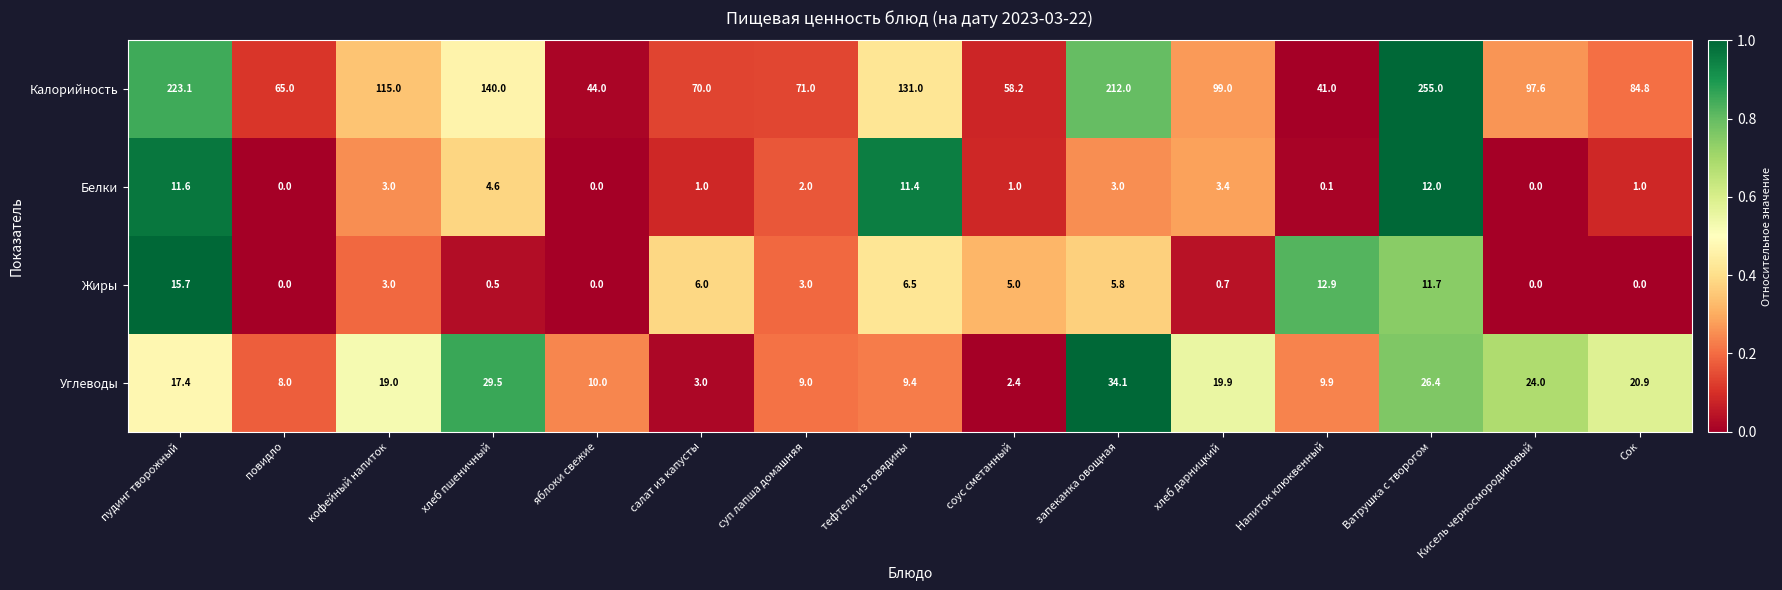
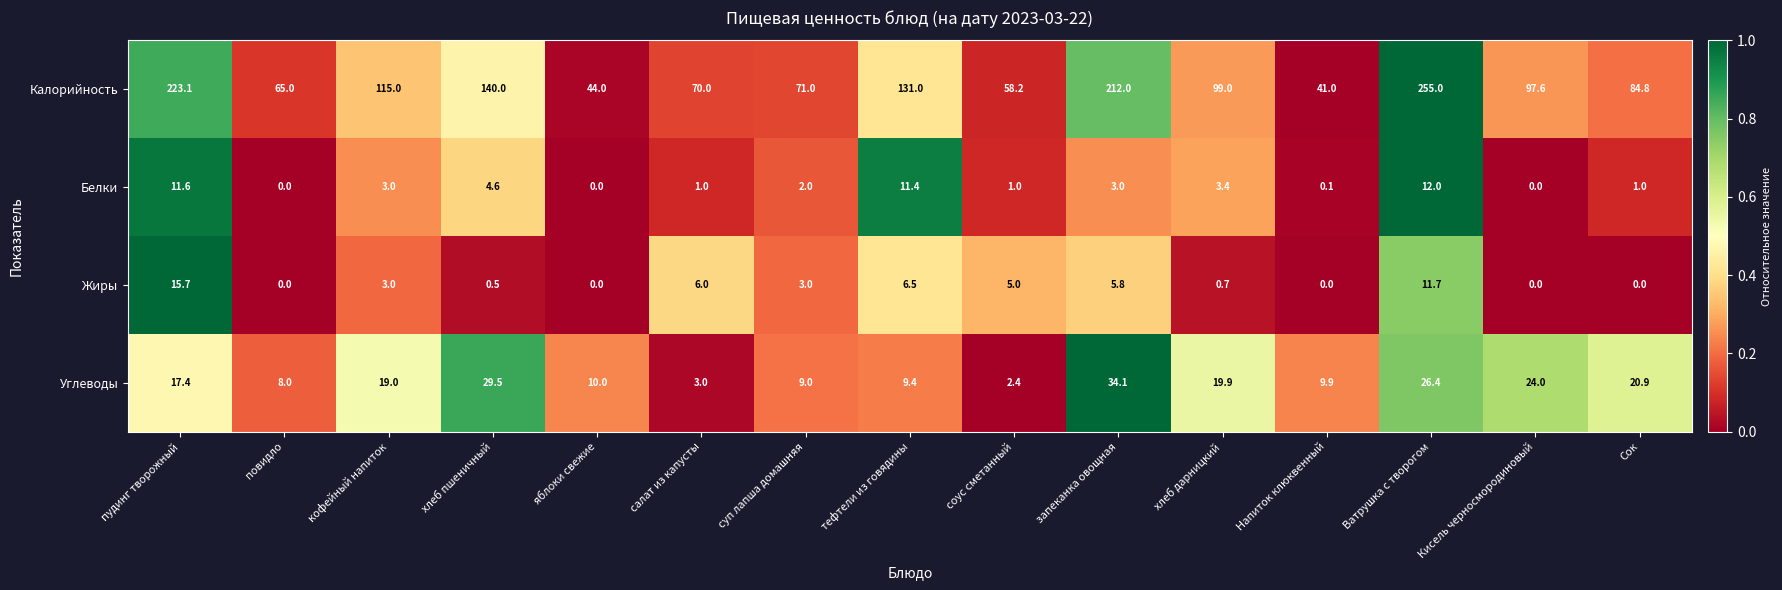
Жиры, Напиток клюквенный: 12.9 -> 0.0
